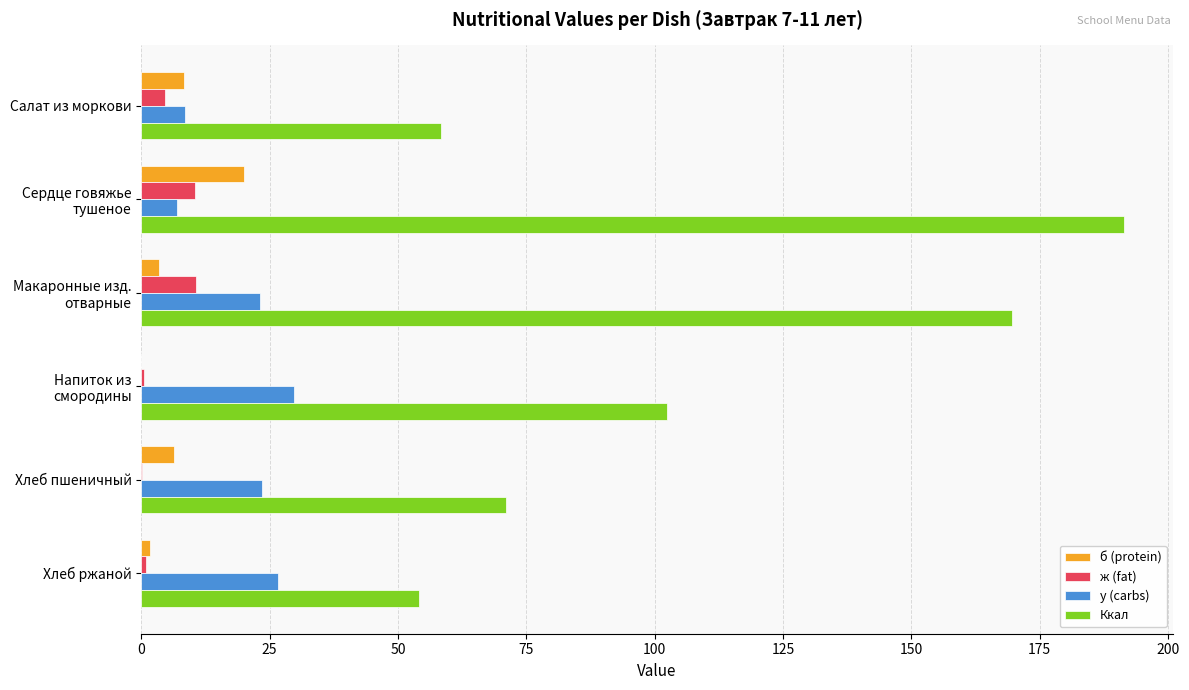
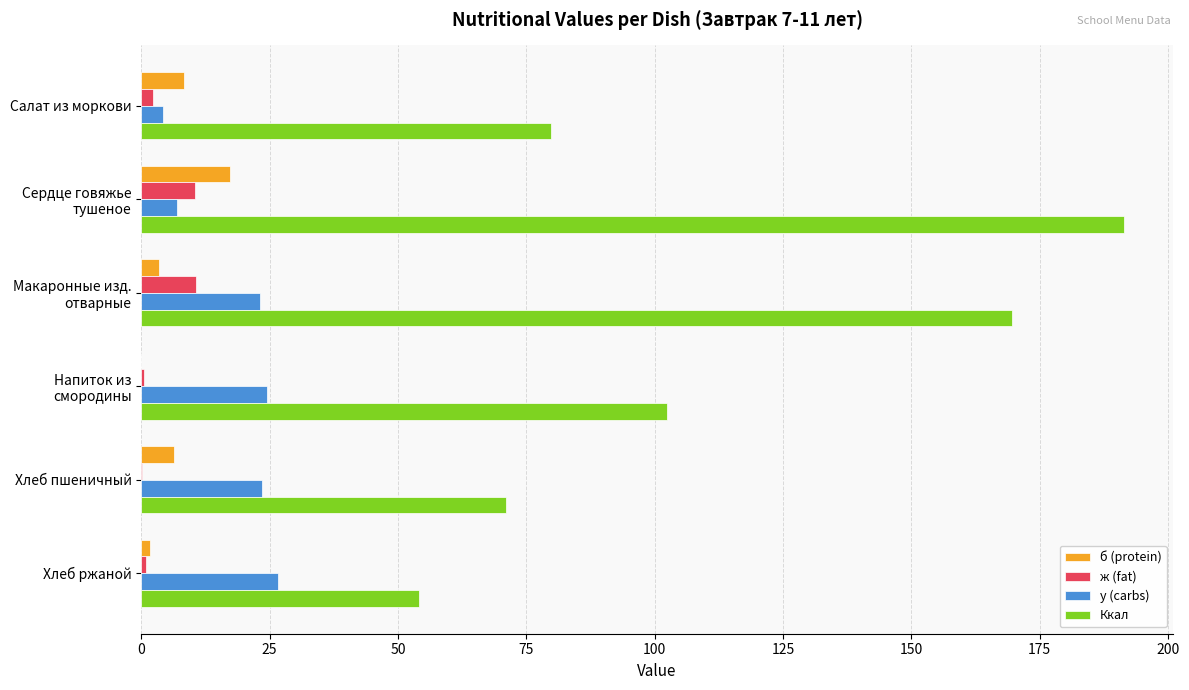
ж (fat), Салат из моркови: 5 -> 2
у (carbs), Салат из моркови: 9 -> 4
Ккал, Салат из моркови: 58 -> 80
б (protein), Сердце говяжье тушеное: 20 -> 17
у (carbs), Напиток из смородины: 30 -> 25
